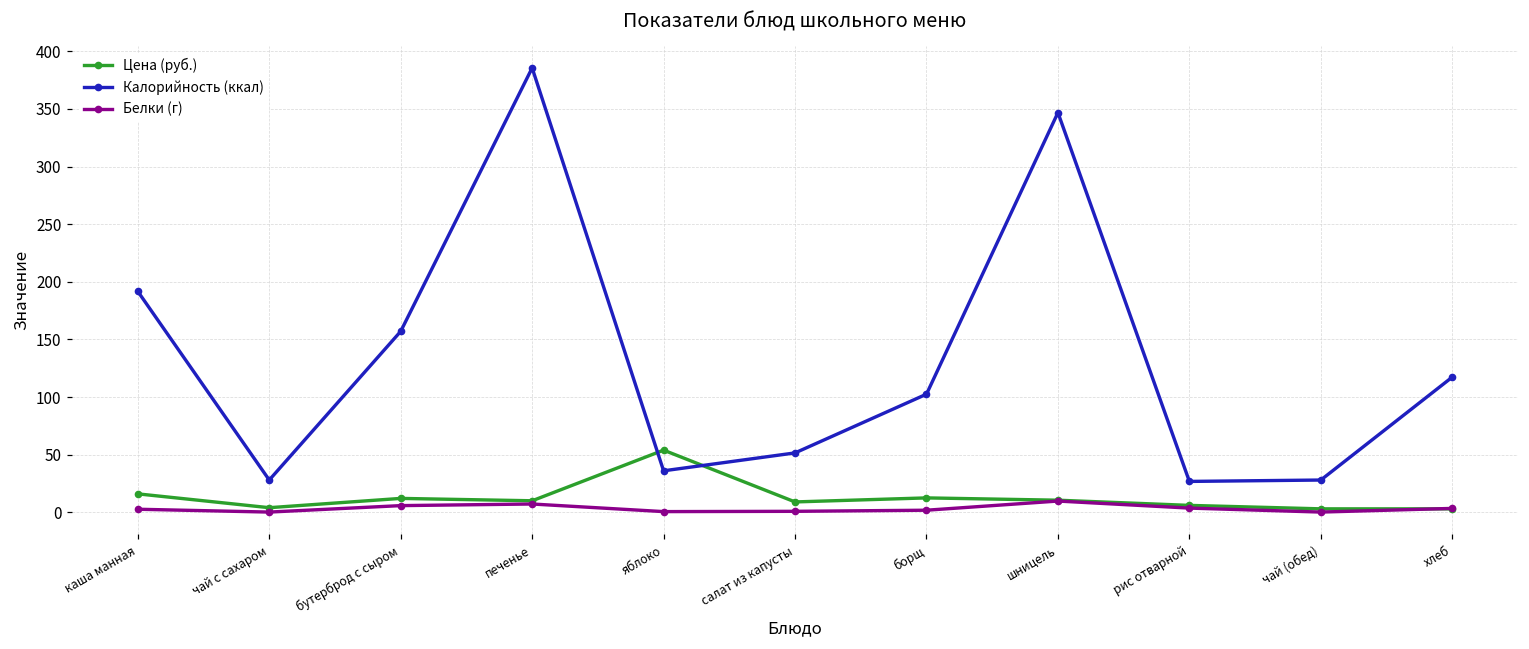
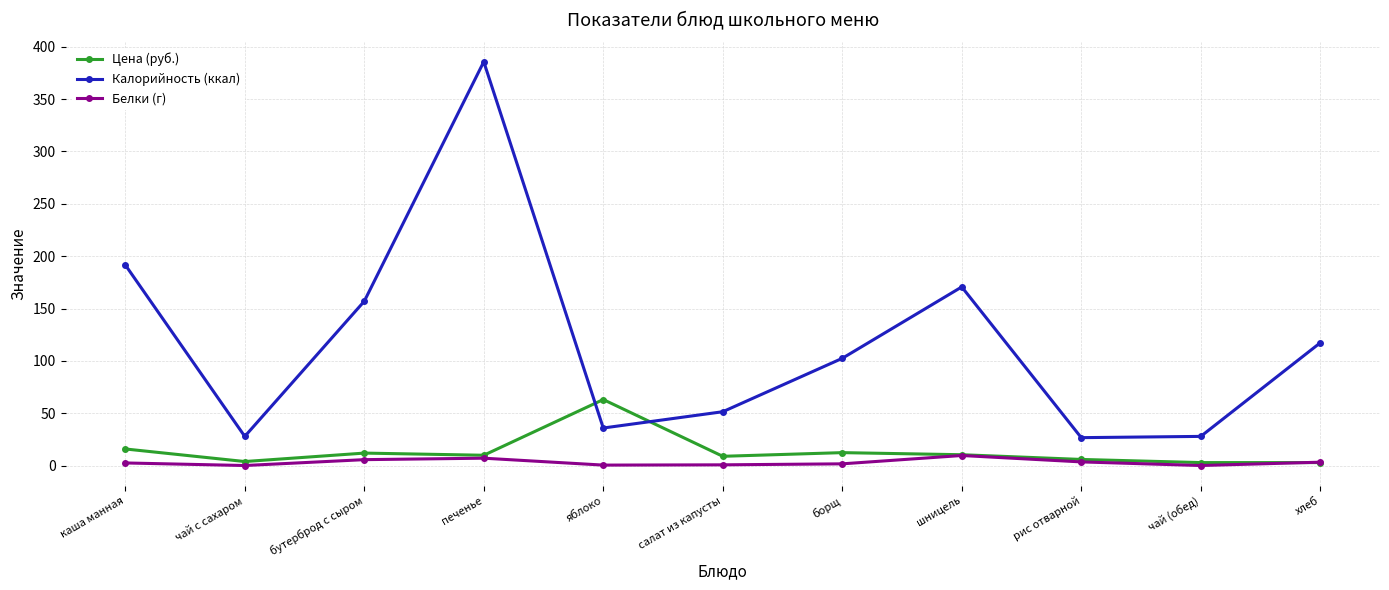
Цена (руб.), яблоко: 54 -> 63
Калорийность (ккал), шницель: 347 -> 171
